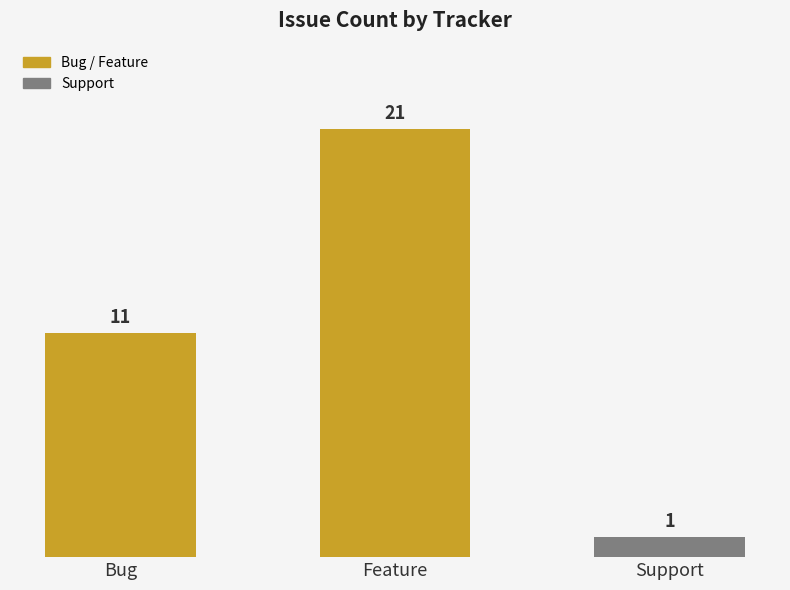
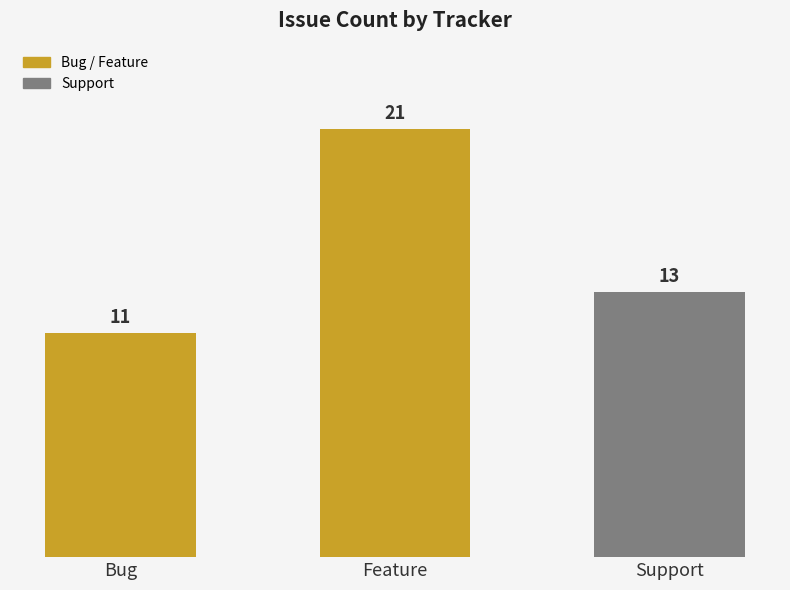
Support: 1 -> 13
